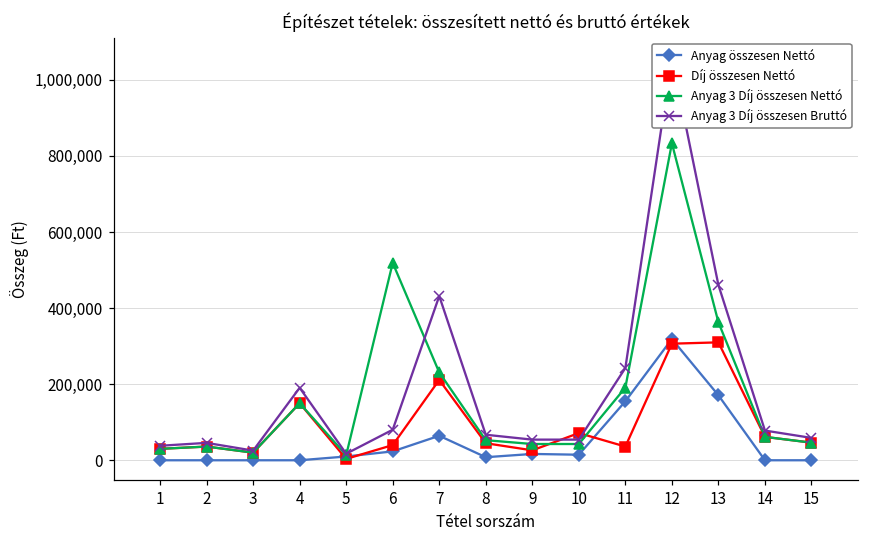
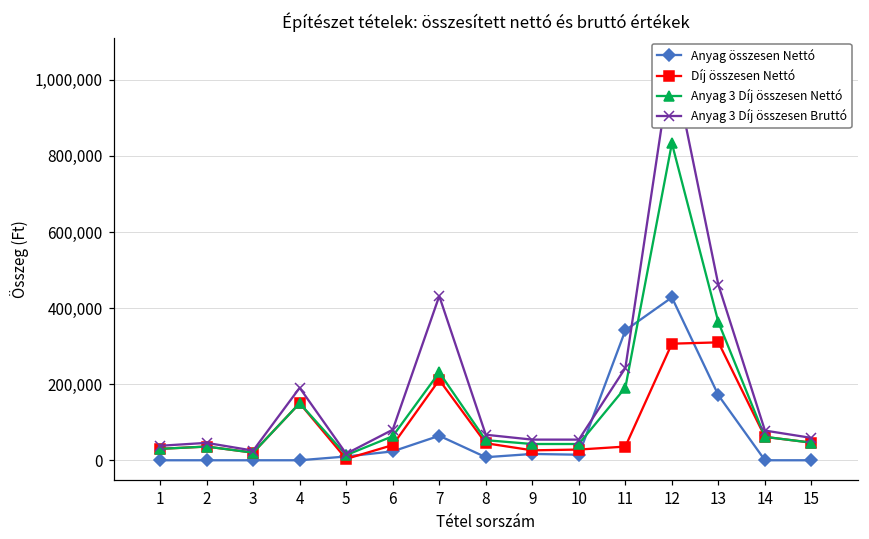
Anyag 3 Díj összesen Nettó, 6: 520,000 -> 60,000
Díj összesen Nettó, 10: 70,000 -> 30,000
Anyag összesen Nettó, 11: 160,000 -> 340,000
Anyag összesen Nettó, 12: 320,000 -> 430,000
